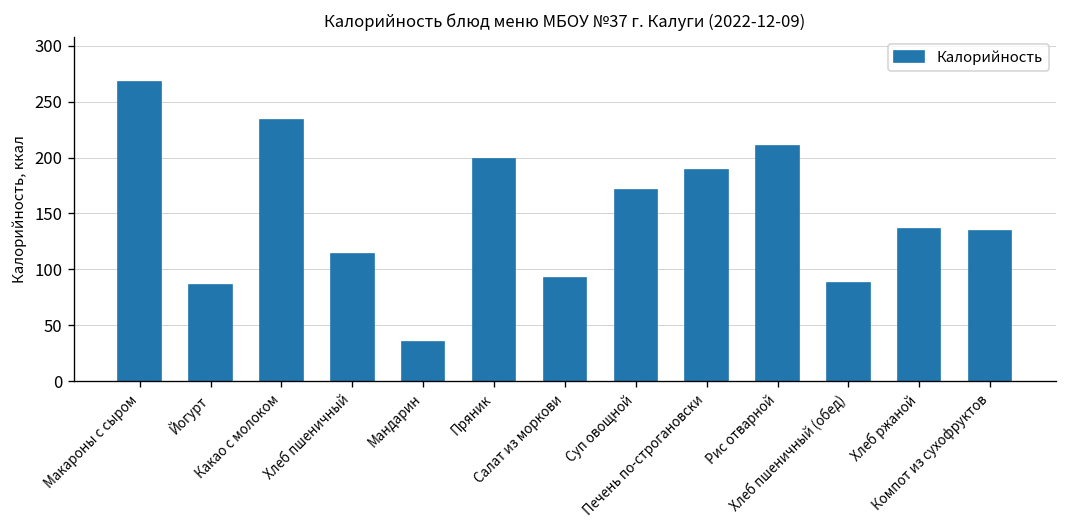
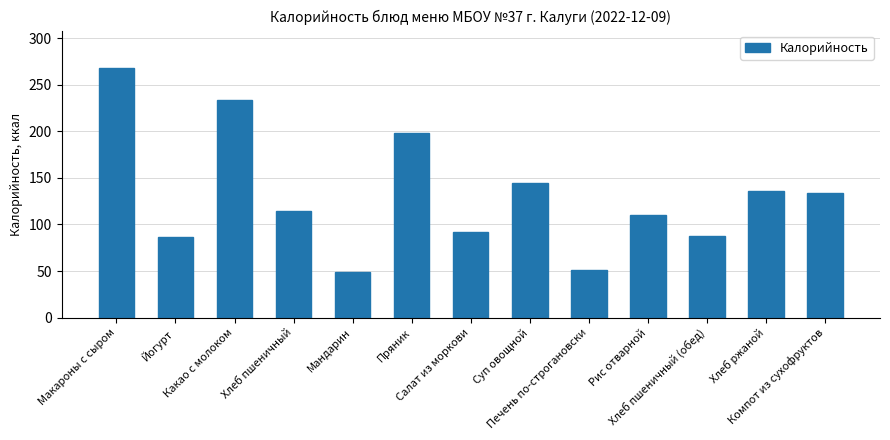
Мандарин: 40 -> 50
Суп овощной: 170 -> 140
Печень по-строгановски: 190 -> 50
Рис отварной: 210 -> 110
